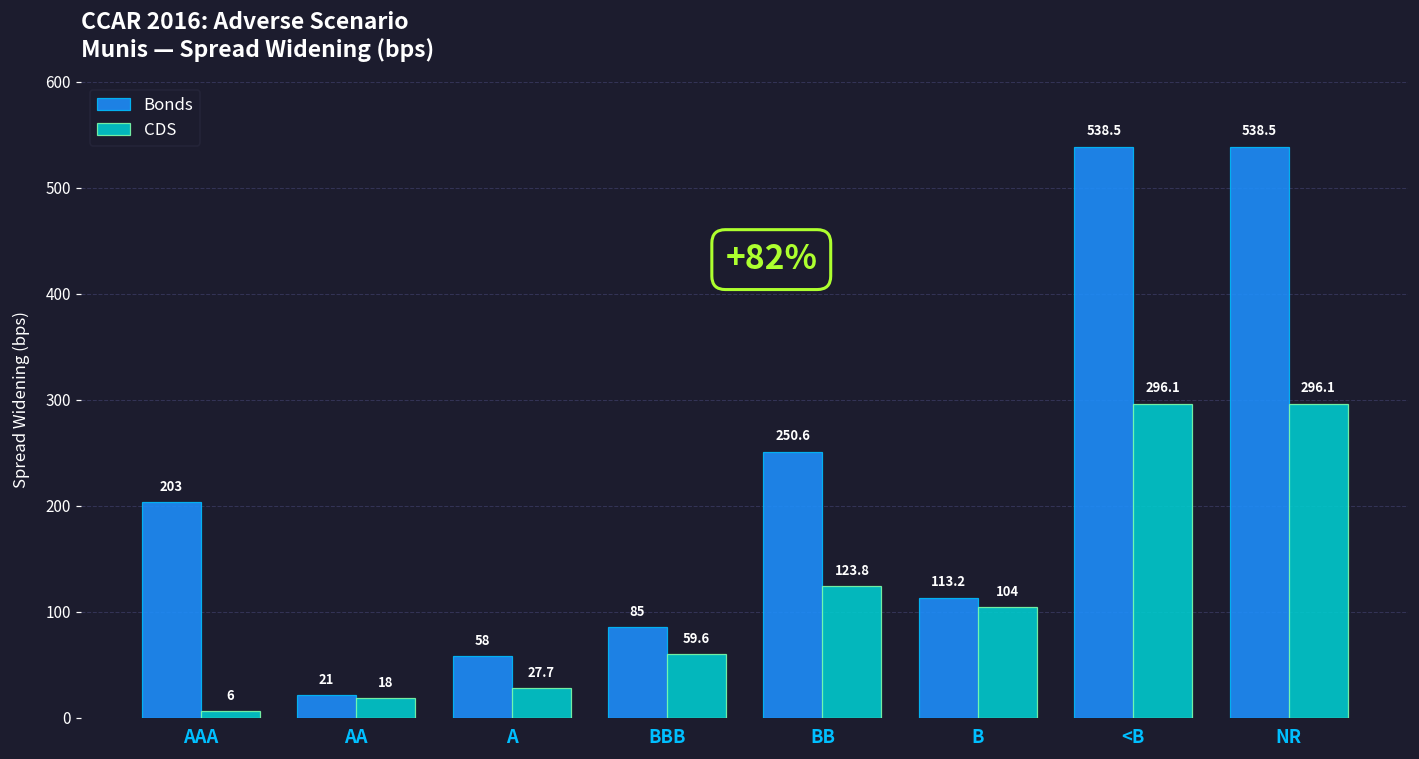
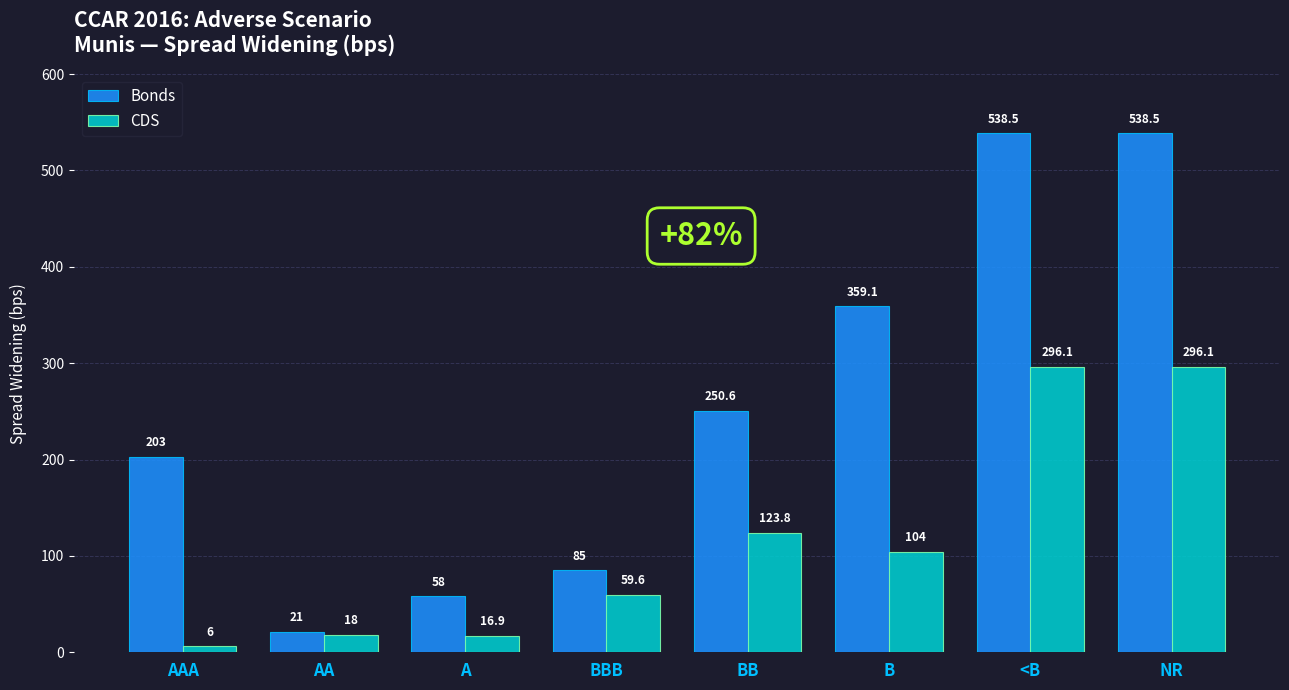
CDS, A: 27.7 -> 16.9
Bonds, B: 113.2 -> 359.1
